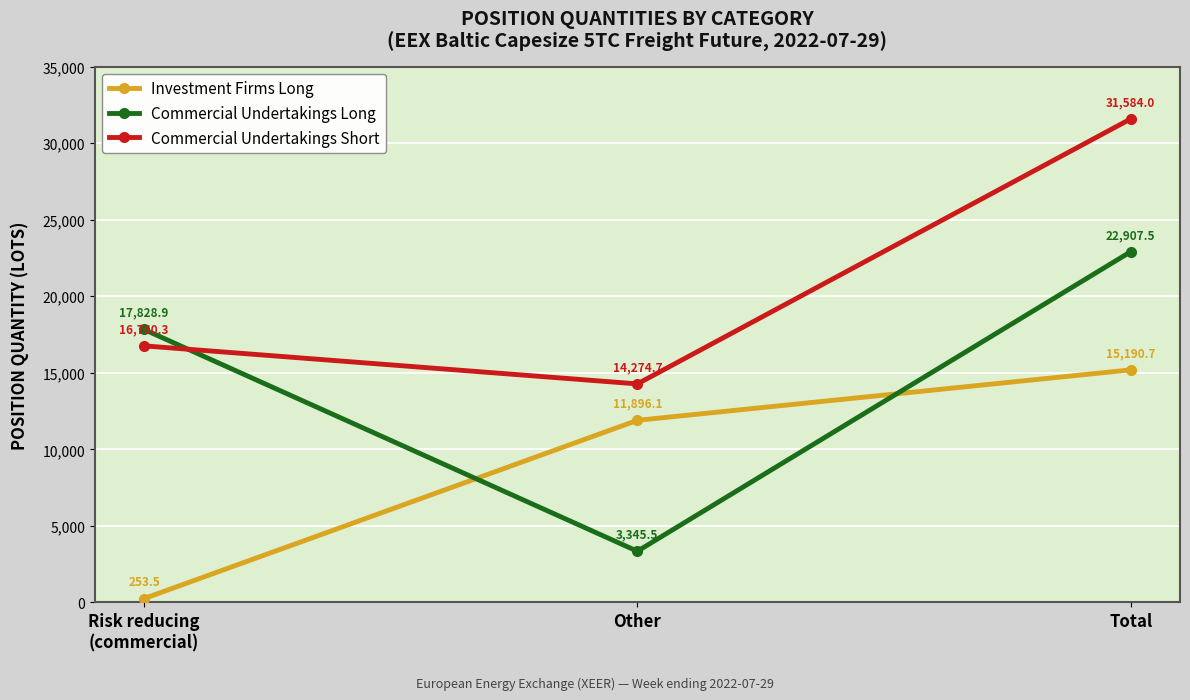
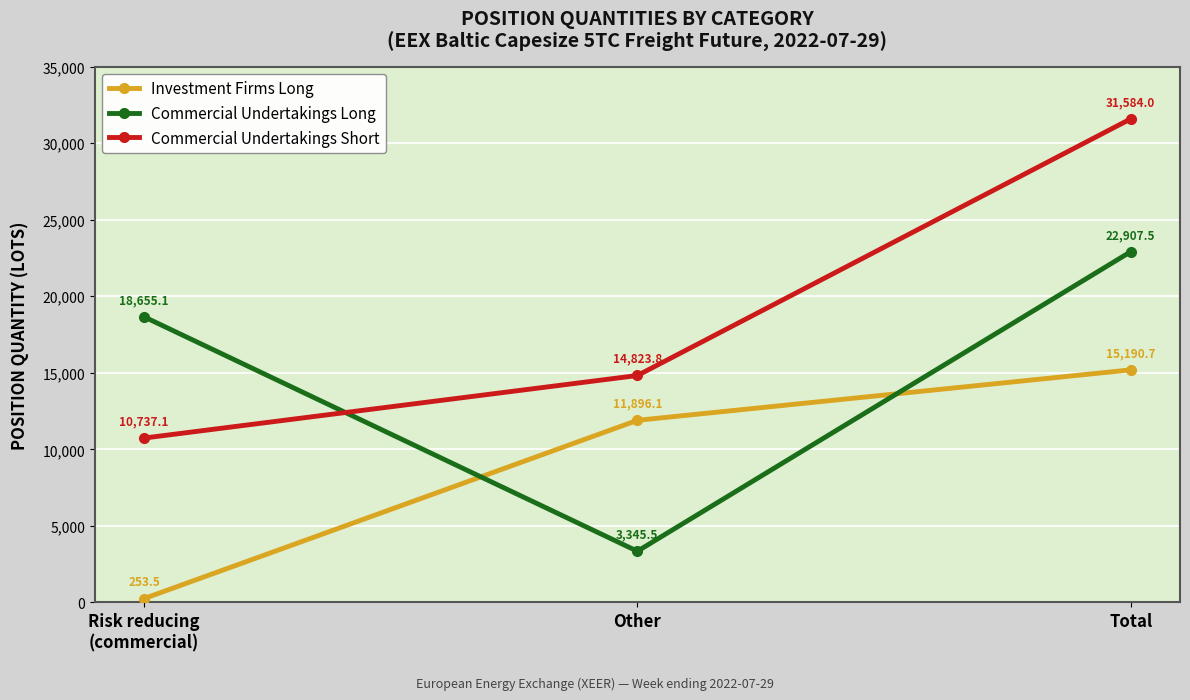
Commercial Undertakings Long, Risk reducing (commercial): 17,828.9 -> 18,655.1
Commercial Undertakings Short, Risk reducing (commercial): 16,760.3 -> 10,737.1
Commercial Undertakings Short, Other: 14,274.7 -> 14,823.8
